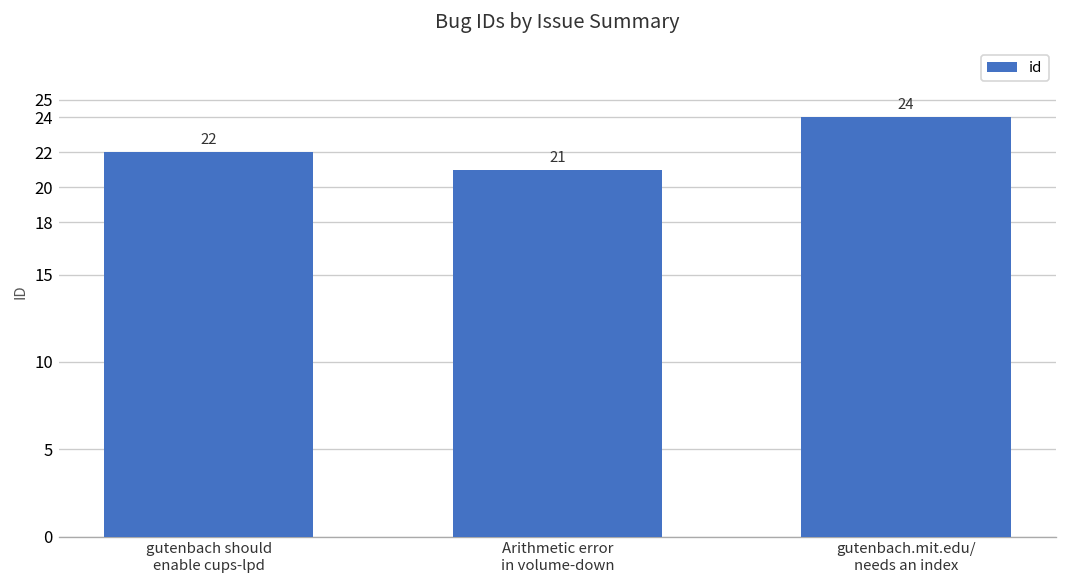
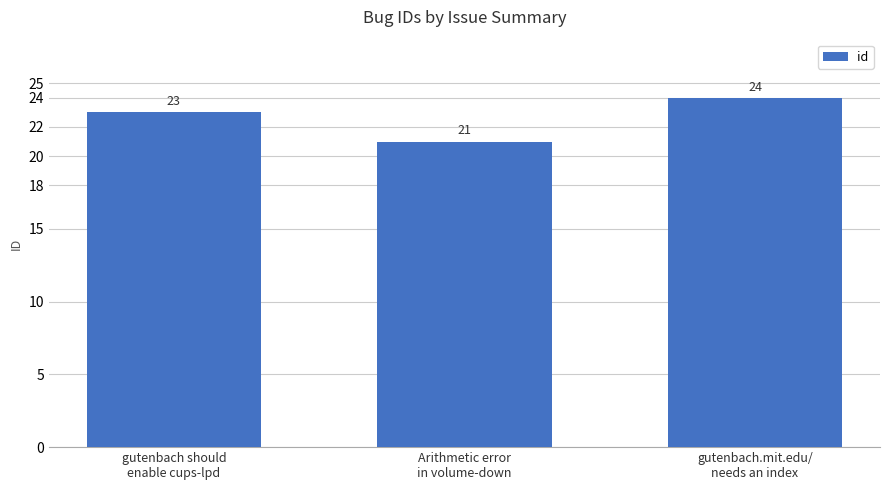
gutenbach should enable cups-lpd: 22 -> 23
